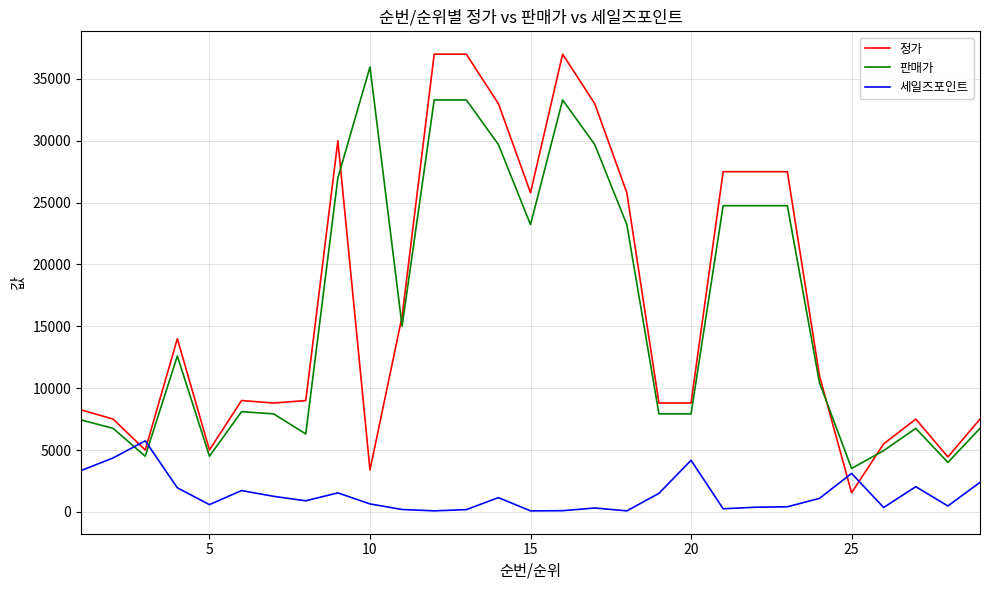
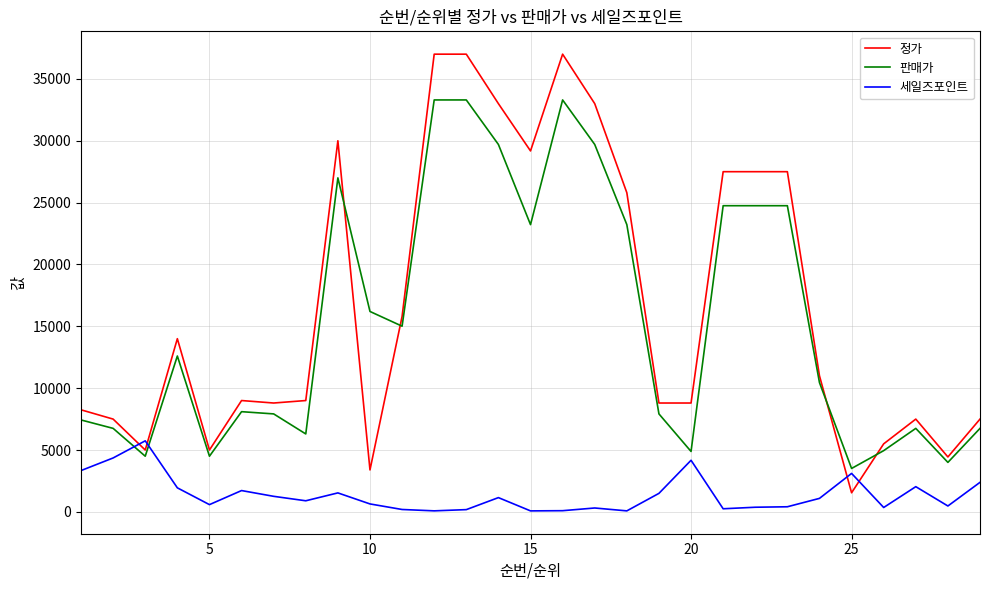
판매가, 10: 36000 -> 16200
정가, 15: 25800 -> 29200
판매가, 20: 7900 -> 4900
